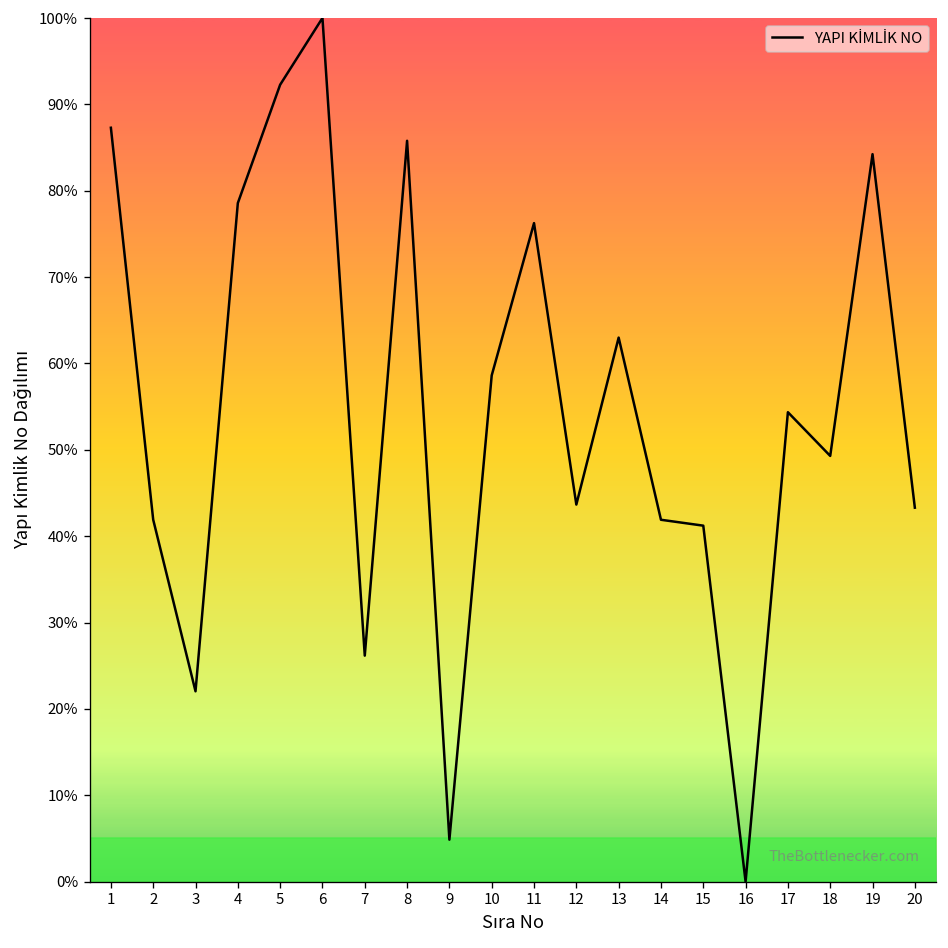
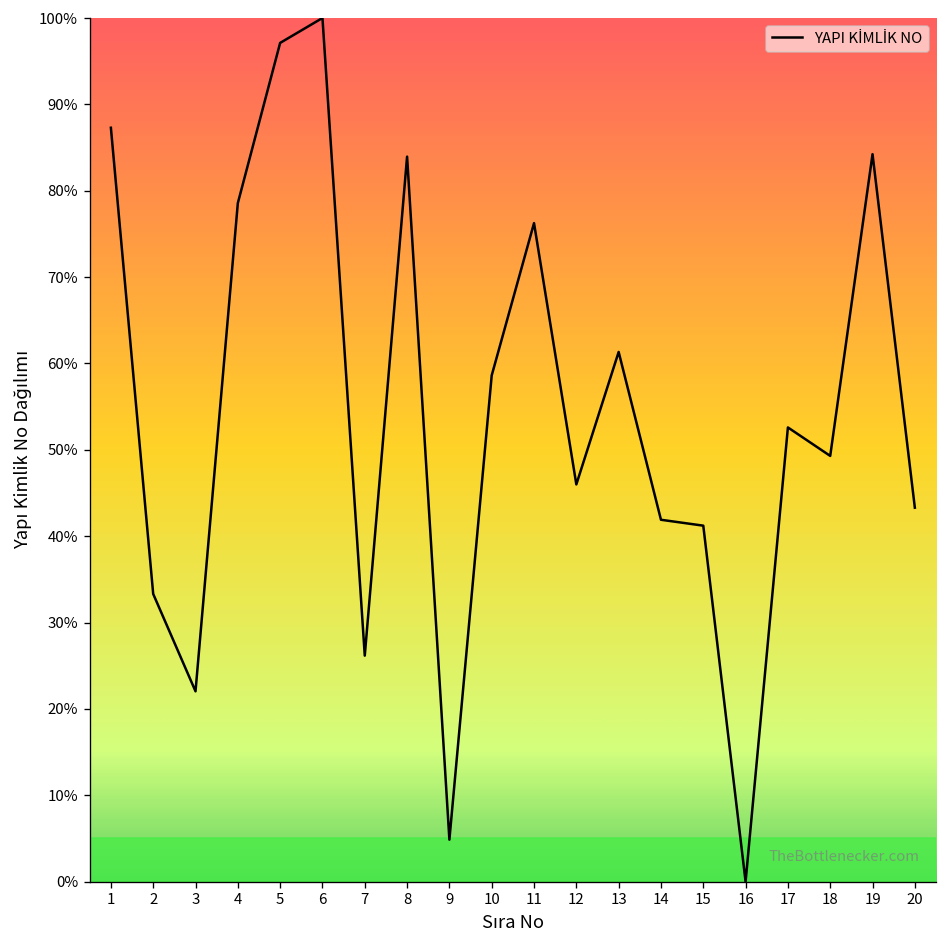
2: 42% -> 33%
5: 92% -> 97%
8: 86% -> 84%
12: 44% -> 46%
13: 63% -> 61%
17: 54% -> 53%
